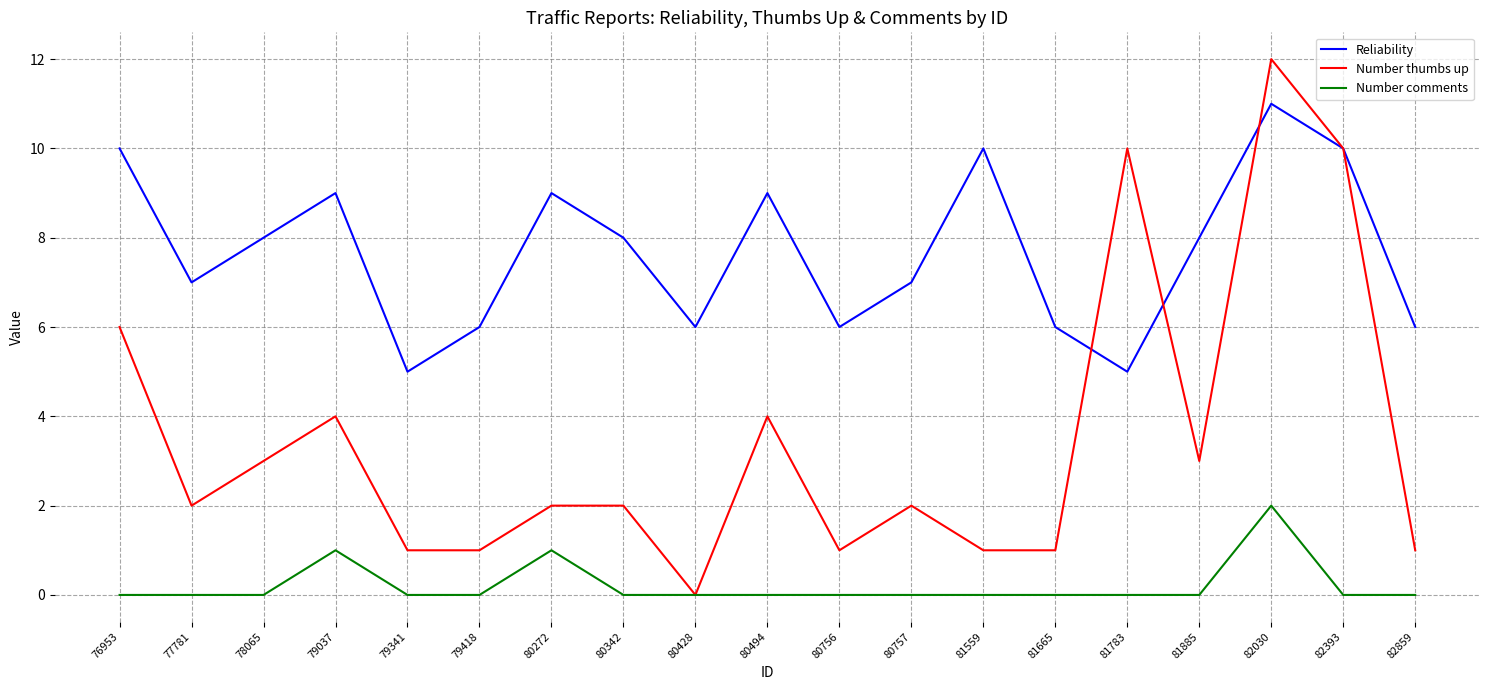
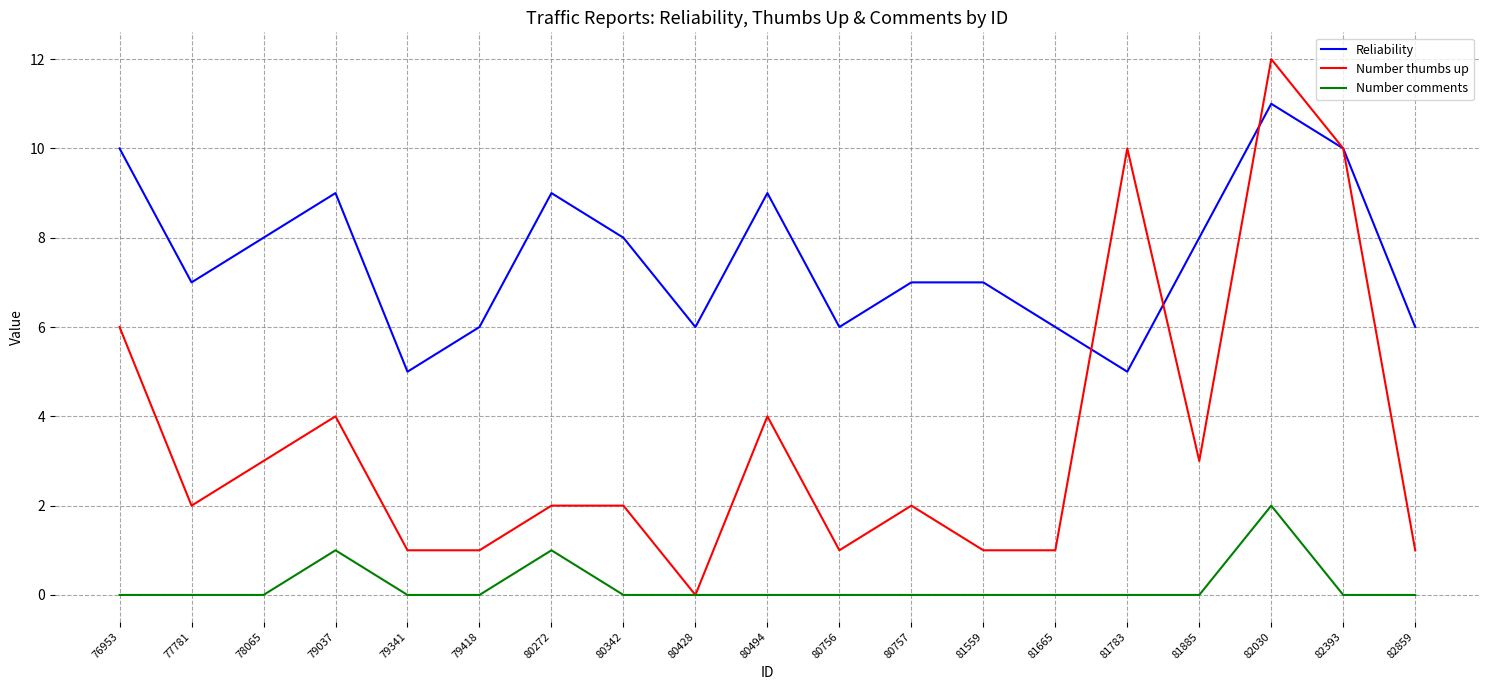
Reliability, 81559: 10 -> 7
